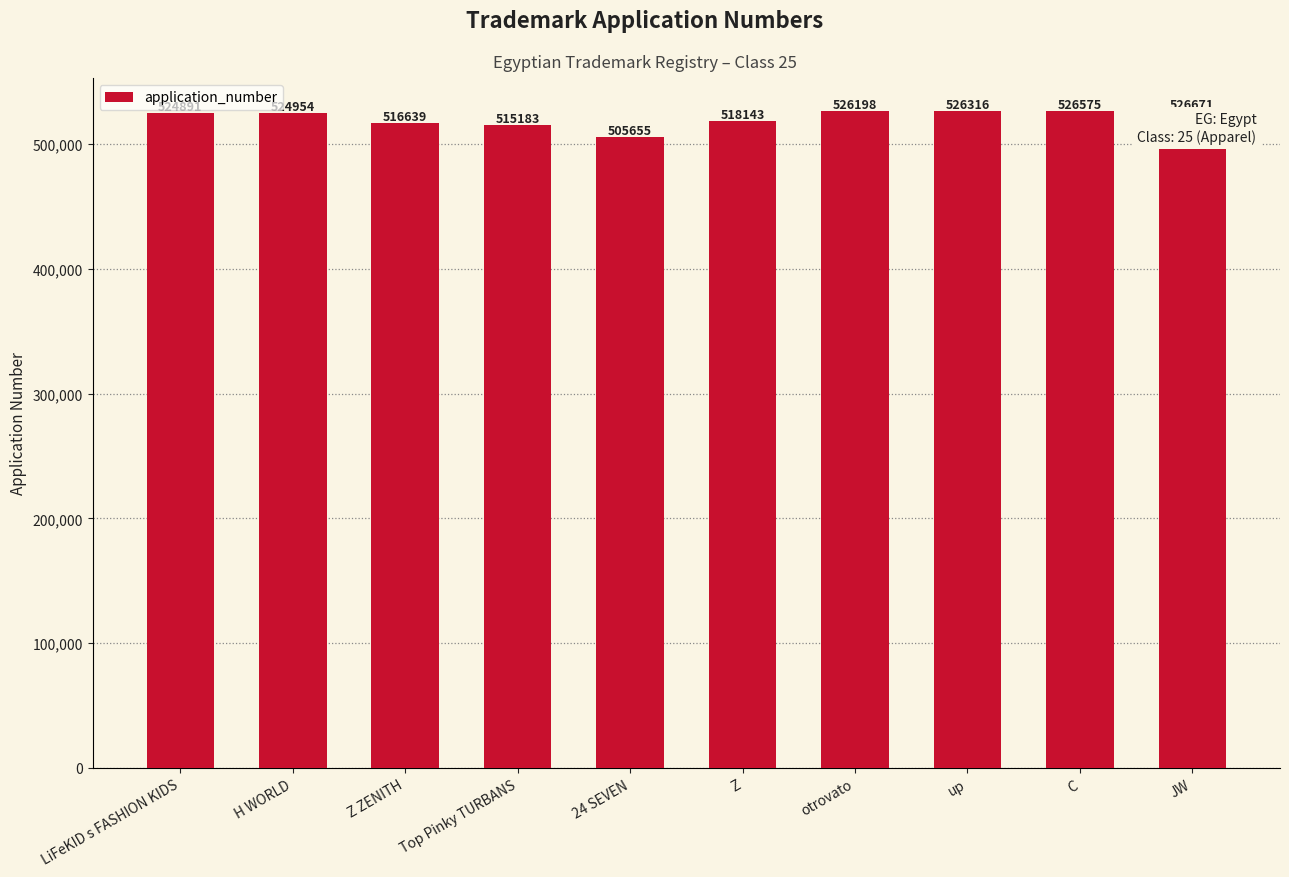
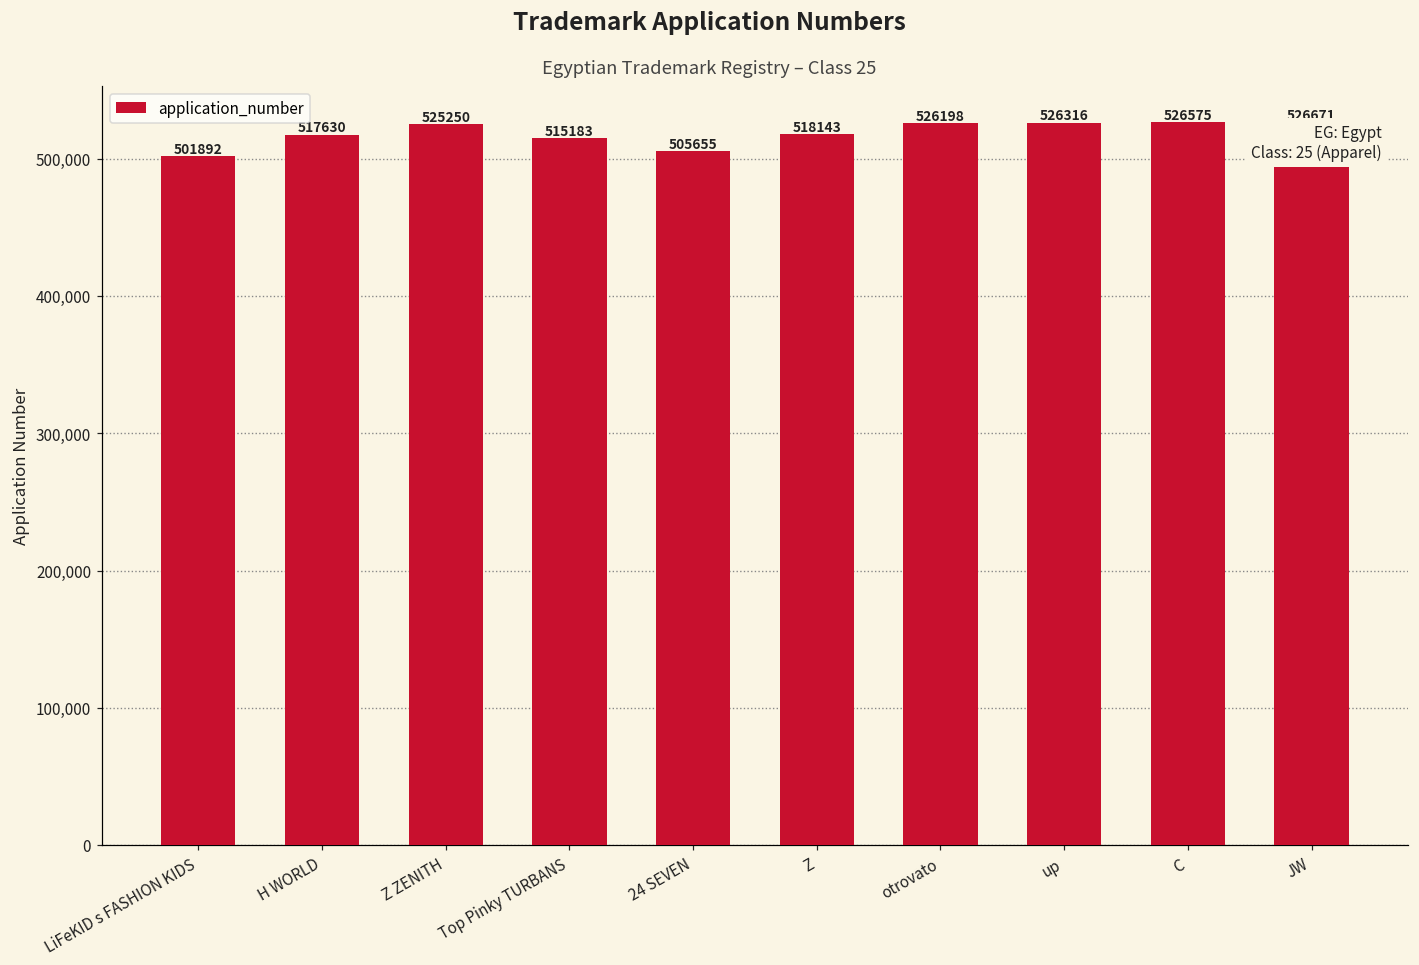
LiFeKID s FASHION KIDS: 525,000 -> 502,000
H WORLD: 525,000 -> 518,000
Z ZENITH: 516639 -> 525250
